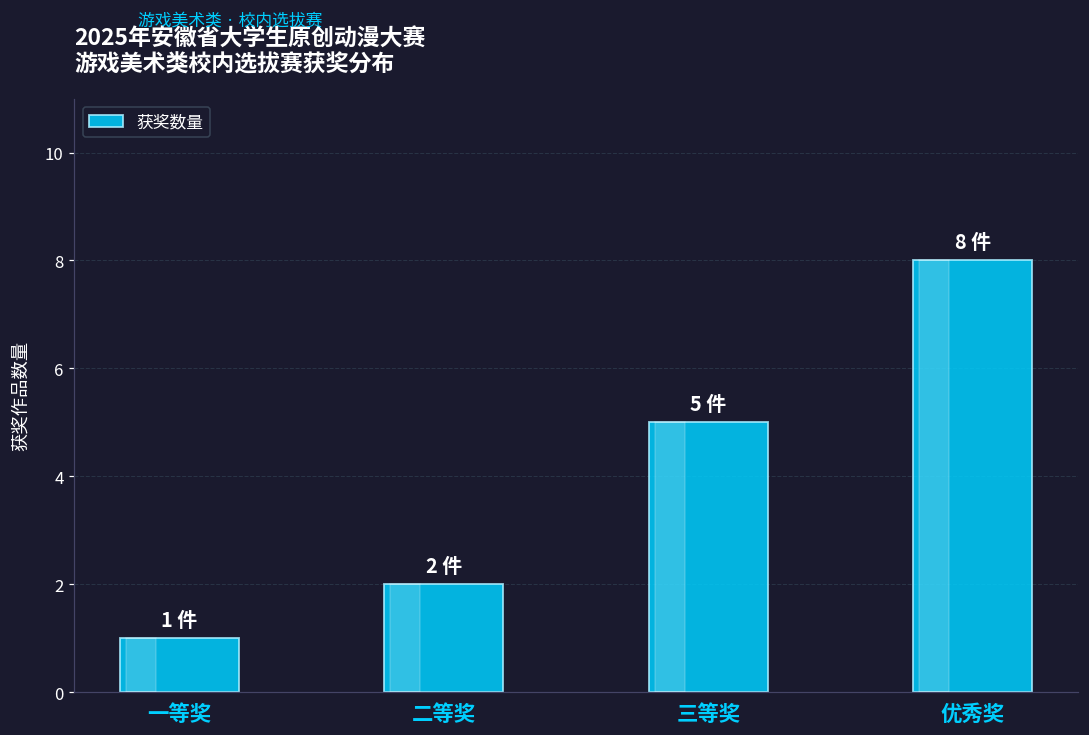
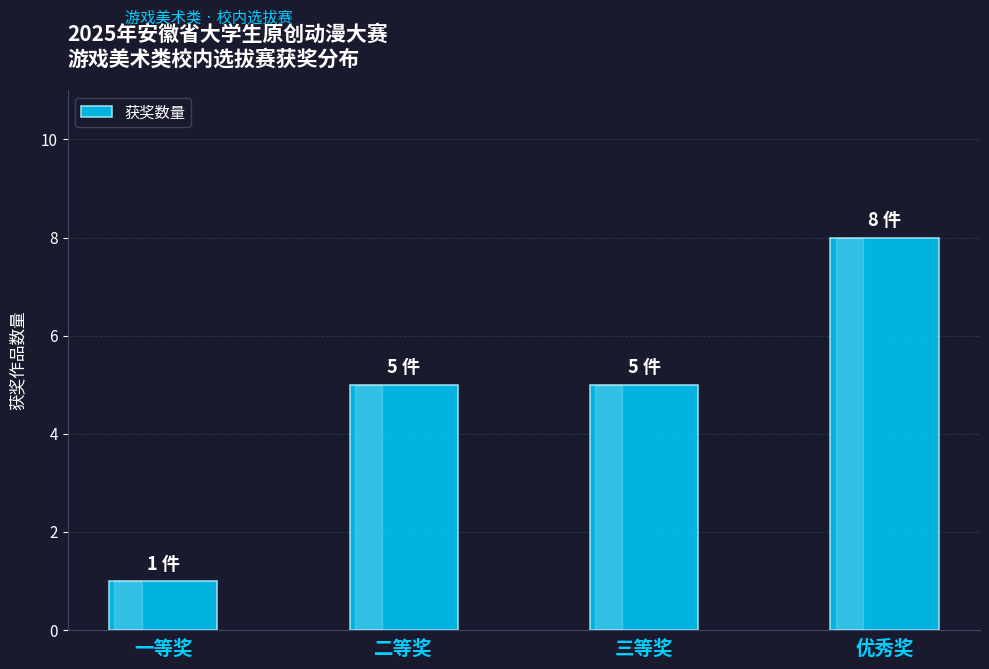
二等奖: 2 -> 5
